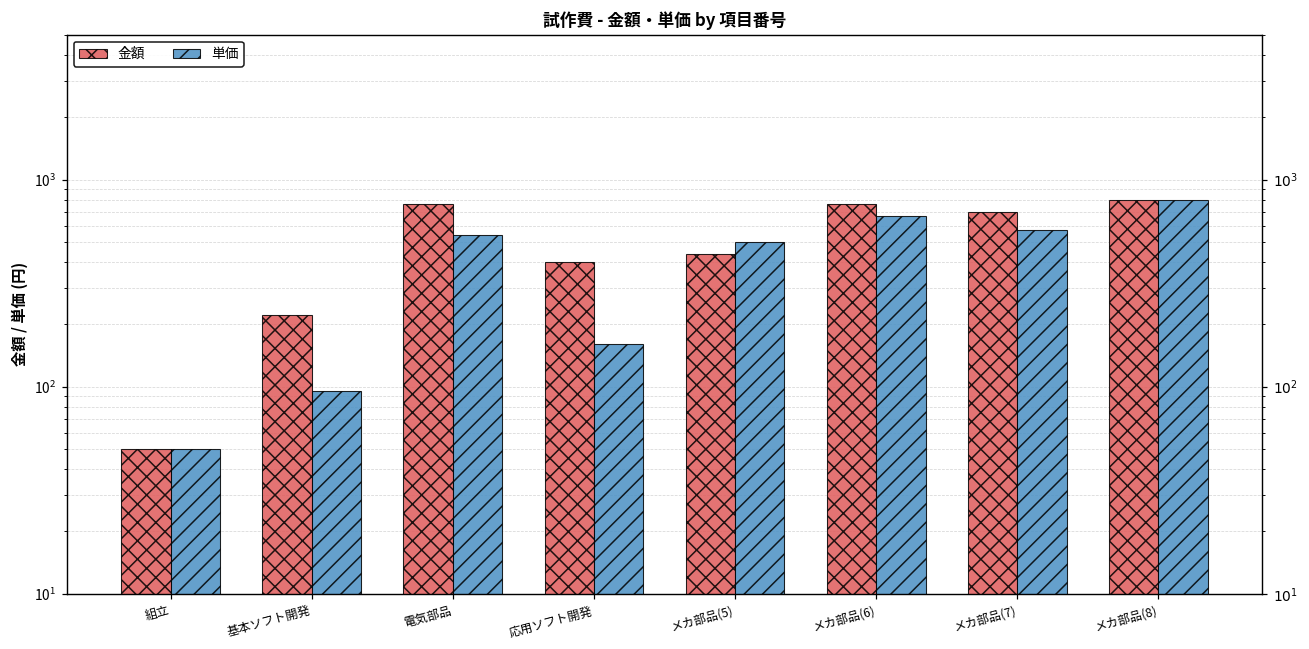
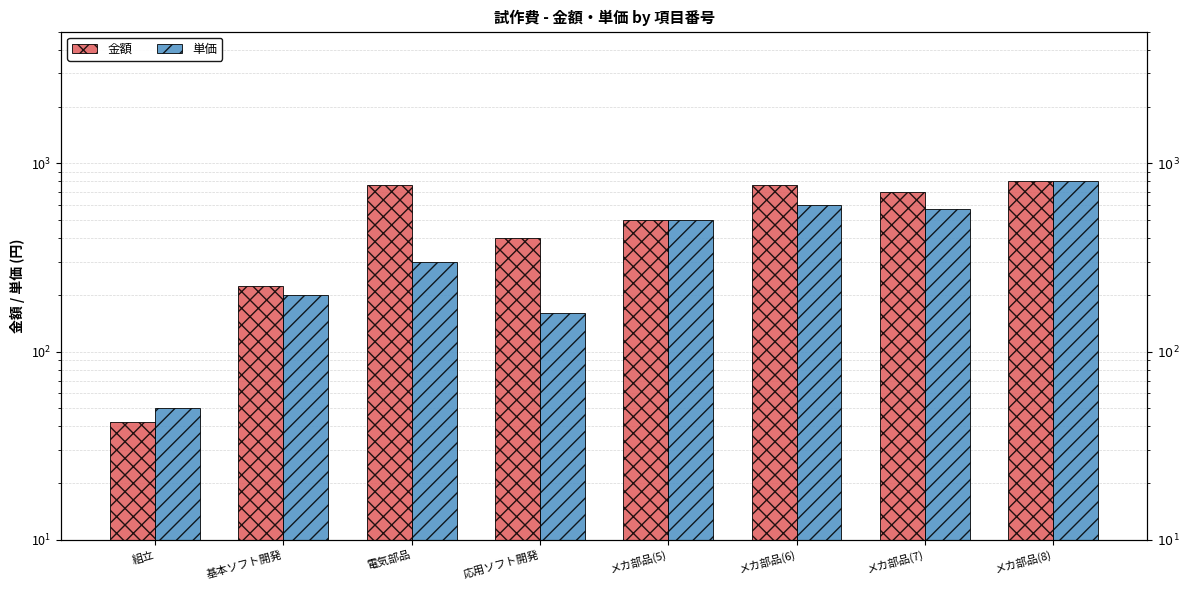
金額, 組立: 50 -> 42
単価, 基本ソフト開発: 100 -> 200
単価, 電気部品: 540 -> 300
金額, メカ部品(5): 440 -> 500
単価, メカ部品(6): 670 -> 600
